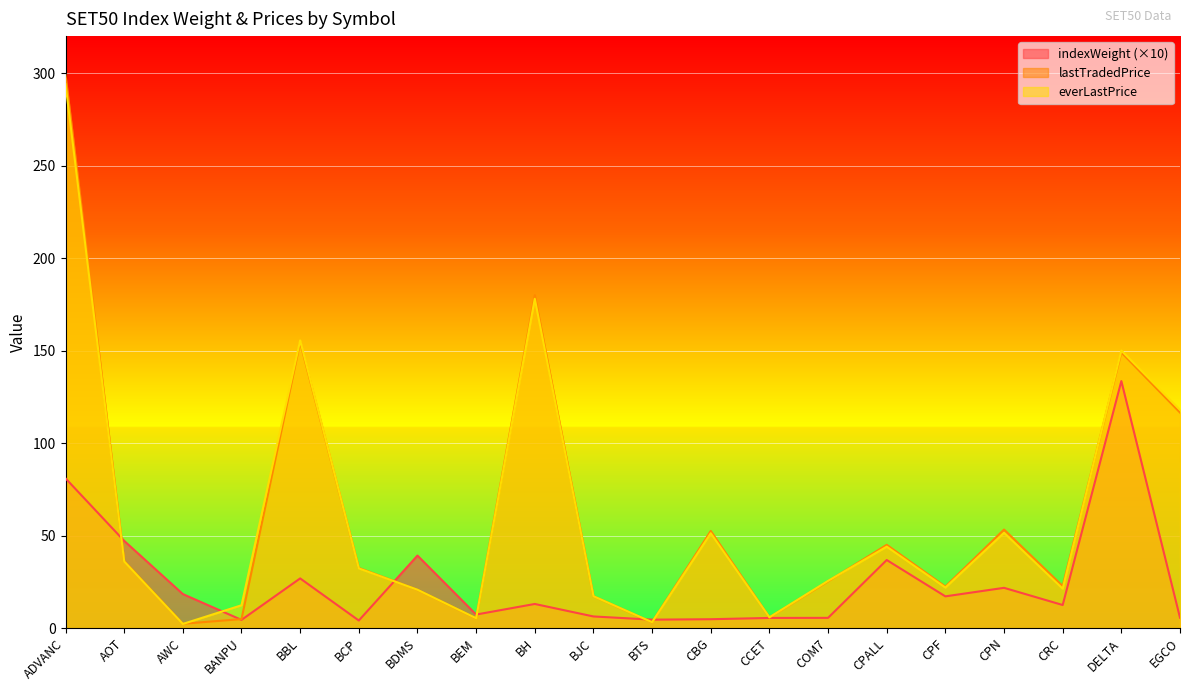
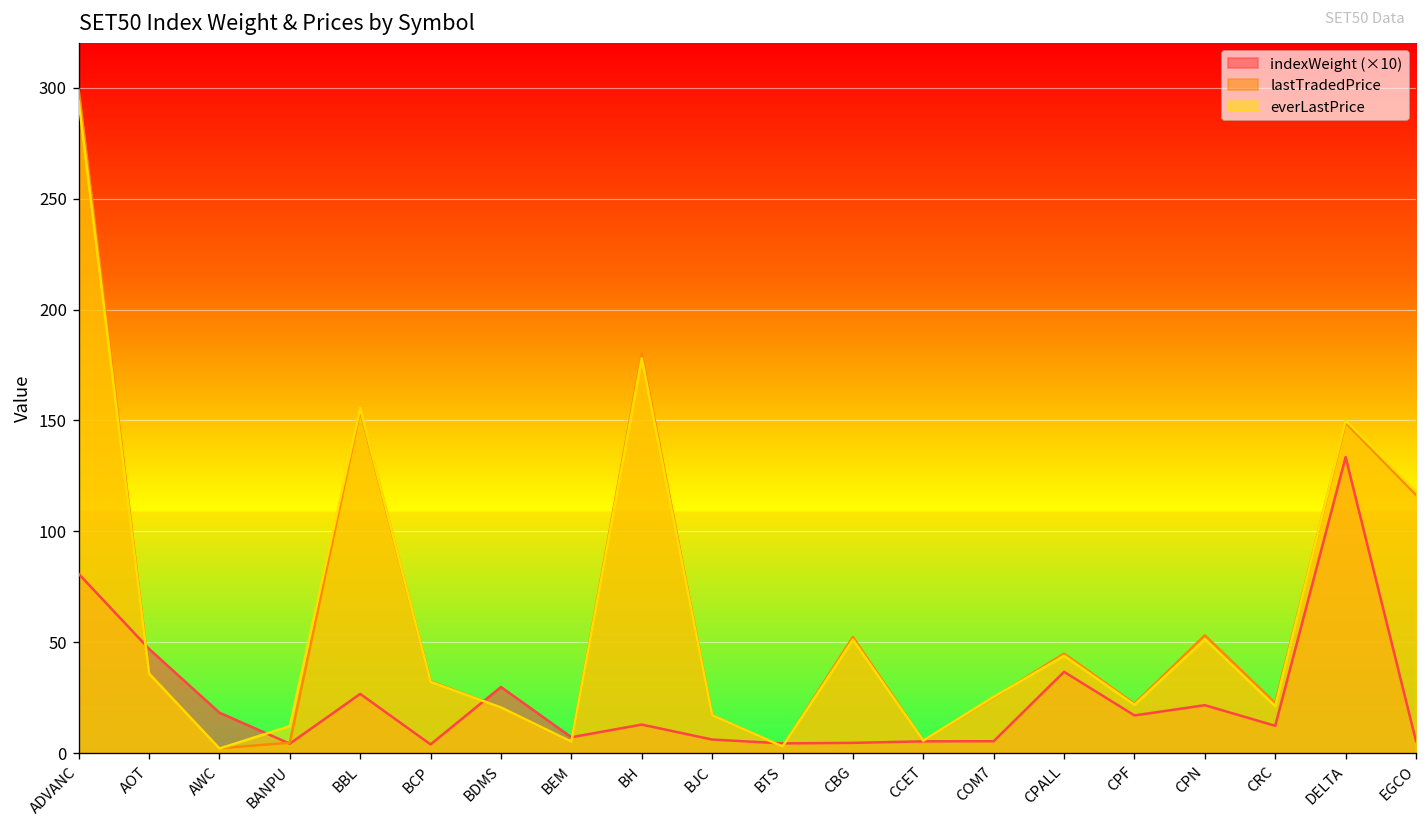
indexWeight (×10), BDMS: 39 -> 30
